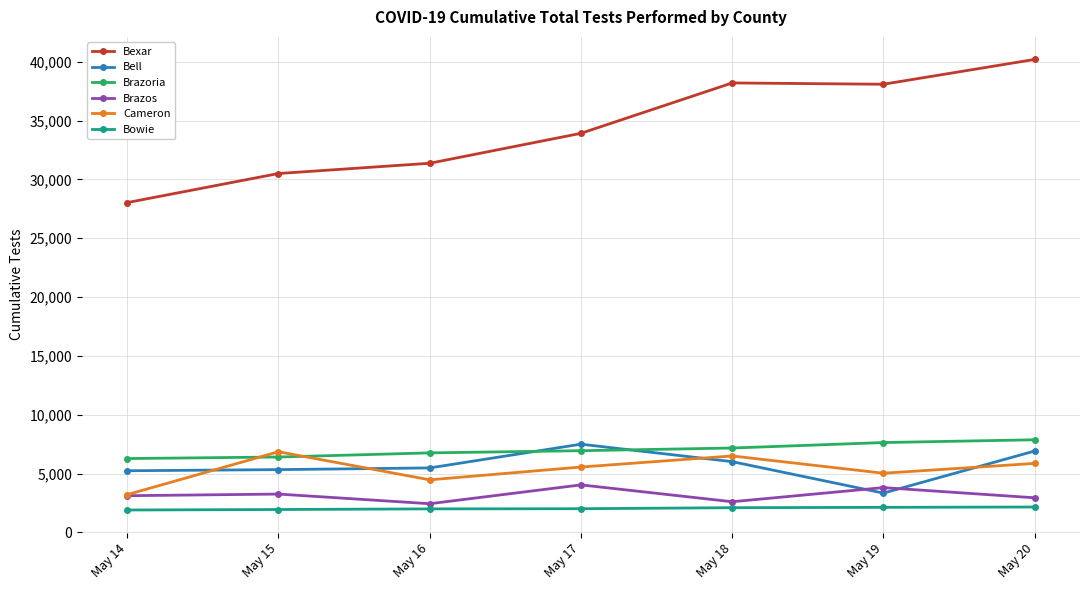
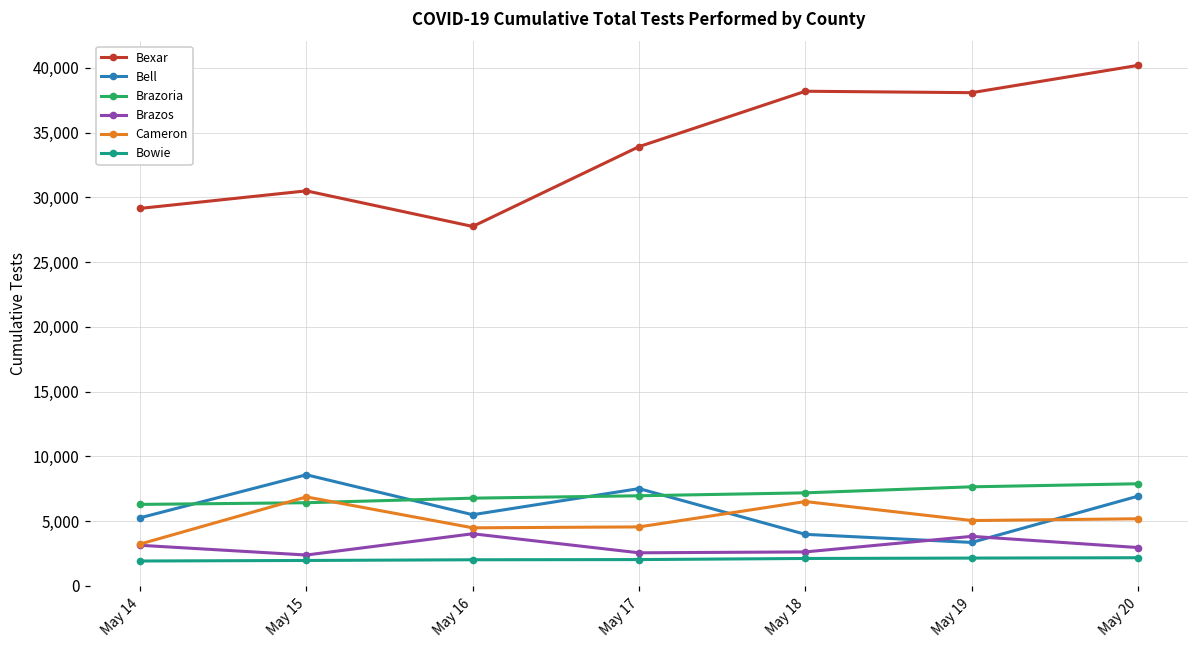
Bexar, May 14: 28,000 -> 29,100
Bell, May 15: 5,300 -> 8,600
Brazos, May 15: 3,300 -> 2,400
Bexar, May 16: 31,400 -> 27,800
Brazos, May 16: 2,400 -> 4,000
Brazos, May 17: 4,000 -> 2,500
Cameron, May 17: 5,600 -> 4,500
Bell, May 18: 6,000 -> 4,000
Cameron, May 20: 5,900 -> 5,200
